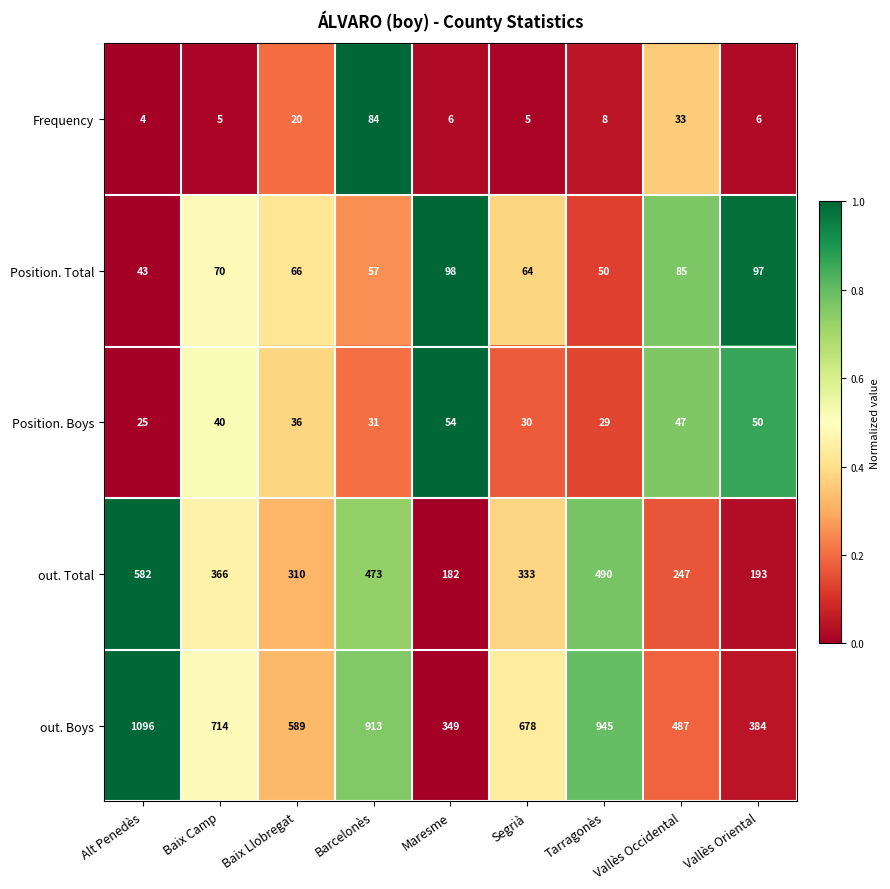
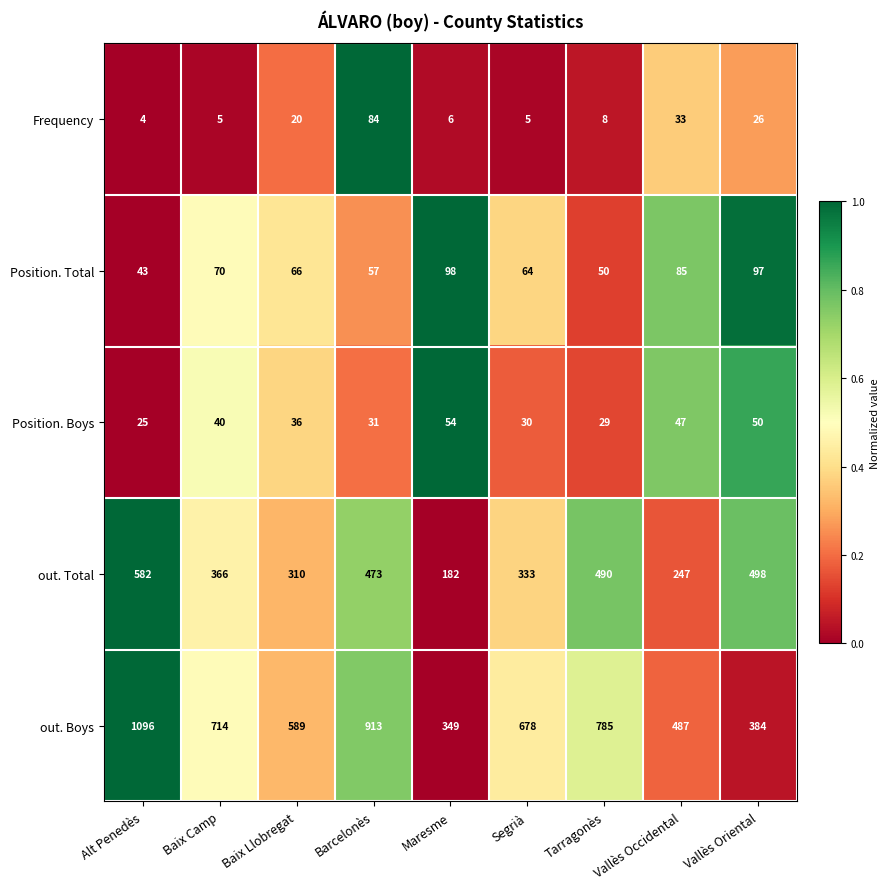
Frequency, Vallès Oriental: 6 -> 26
out. Total, Vallès Oriental: 193 -> 498
out. Boys, Tarragonès: 945 -> 785
